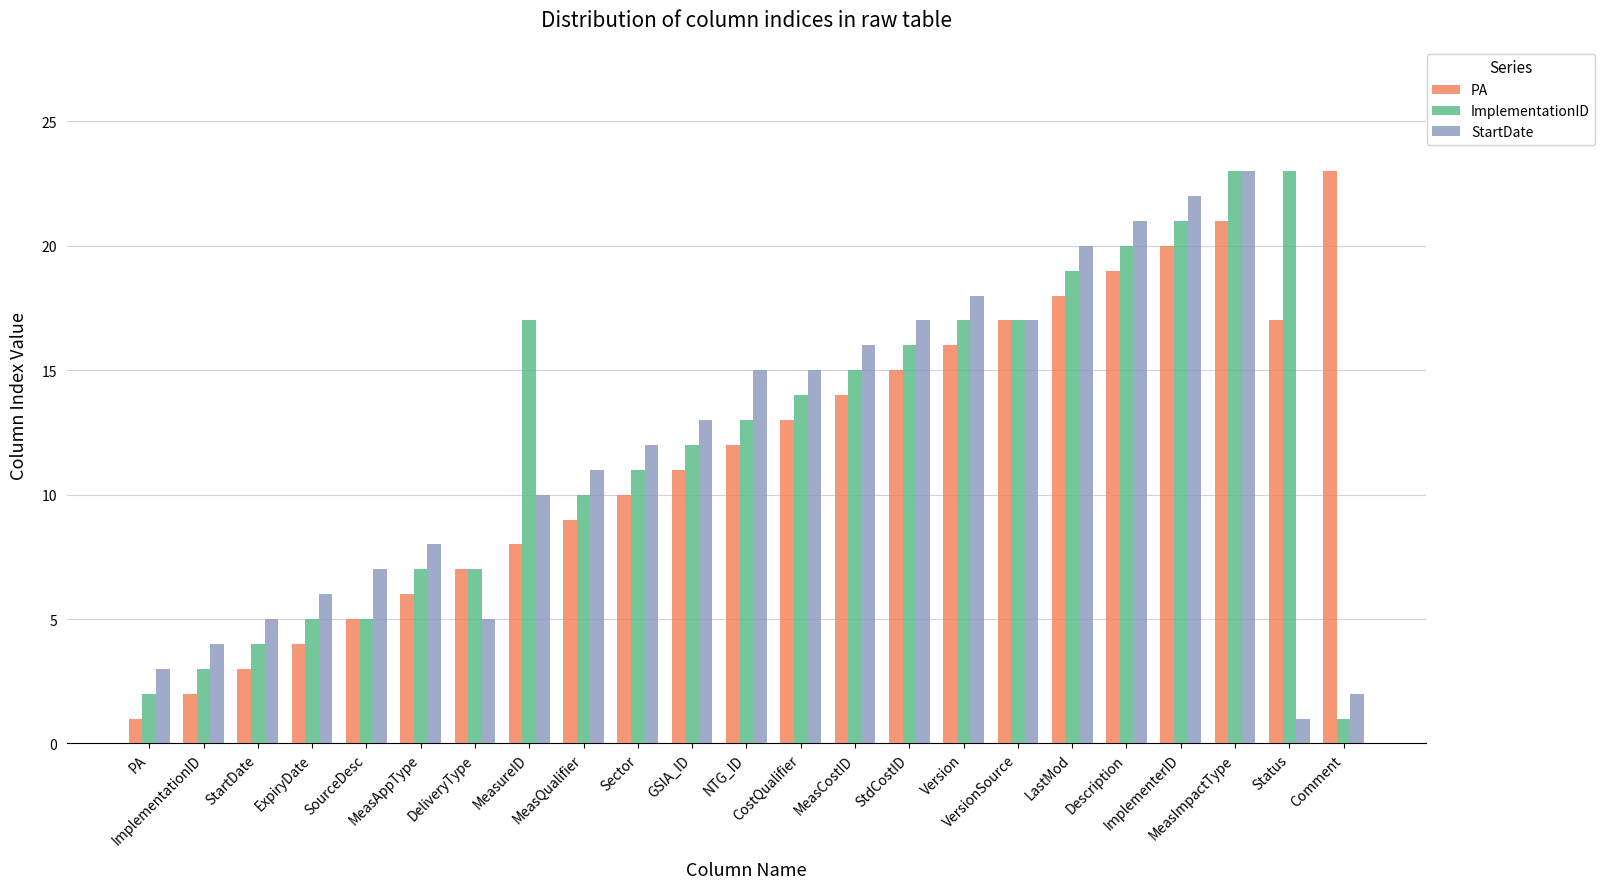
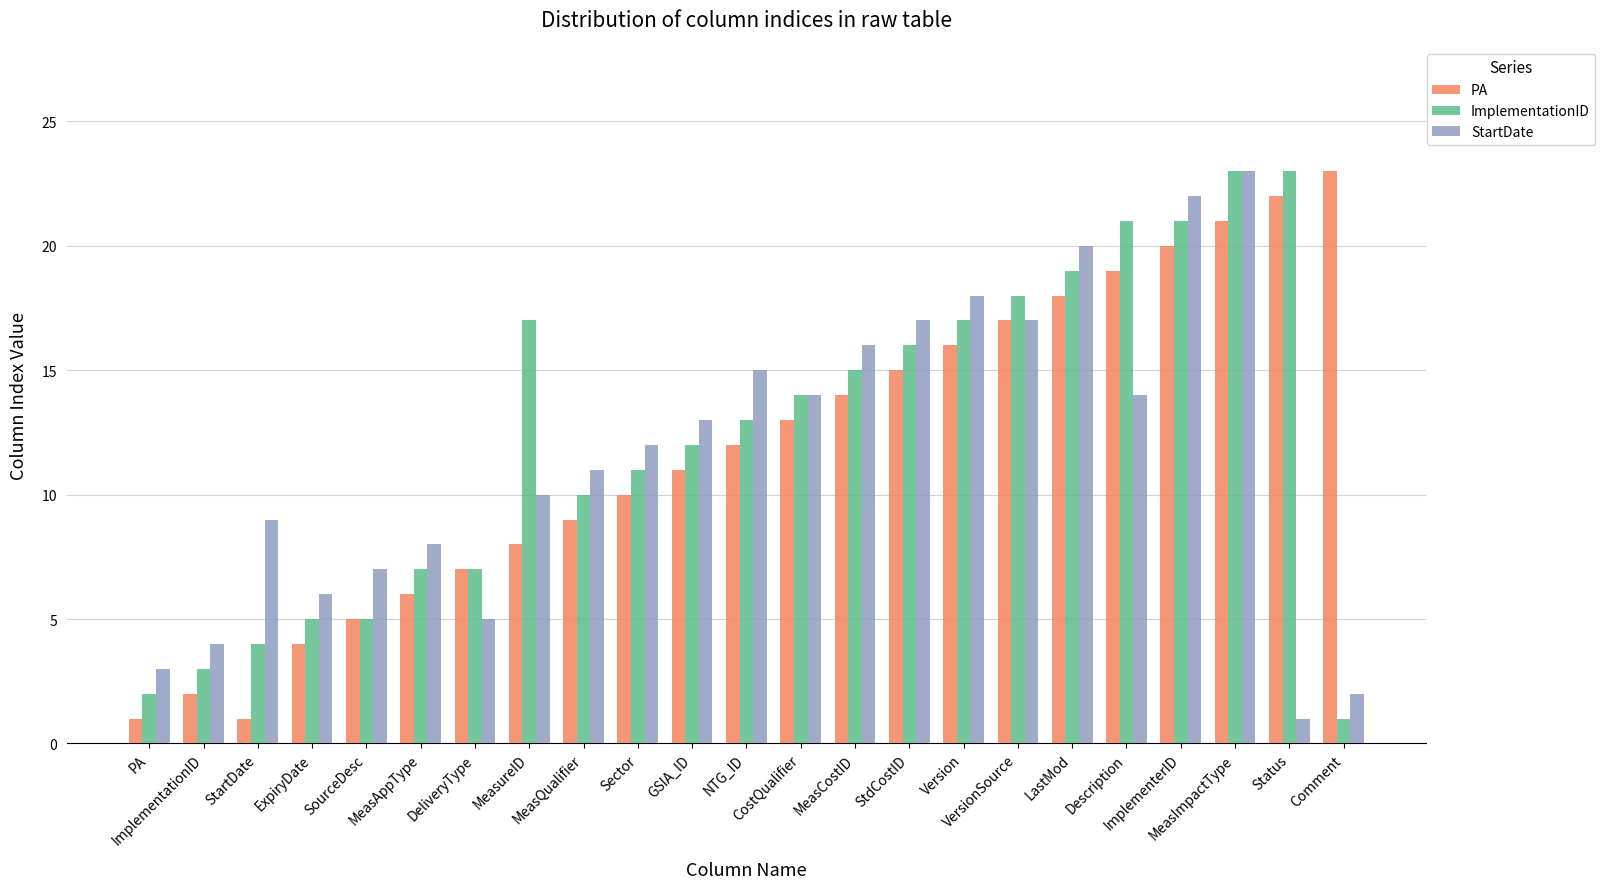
PA, StartDate: 3 -> 1
StartDate, StartDate: 5 -> 9
StartDate, CostQualifier: 15 -> 14
ImplementationID, VersionSource: 17 -> 18
ImplementationID, Description: 20 -> 21
StartDate, Description: 21 -> 14
PA, Status: 17 -> 22
